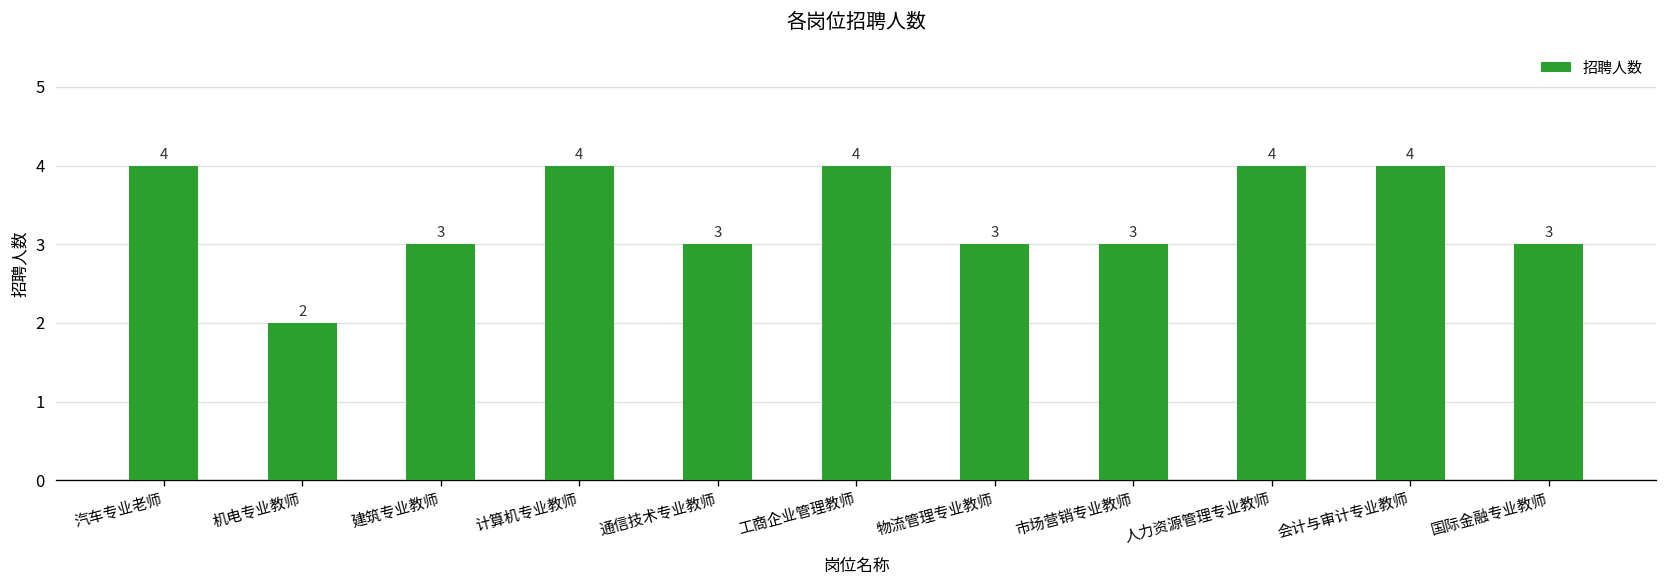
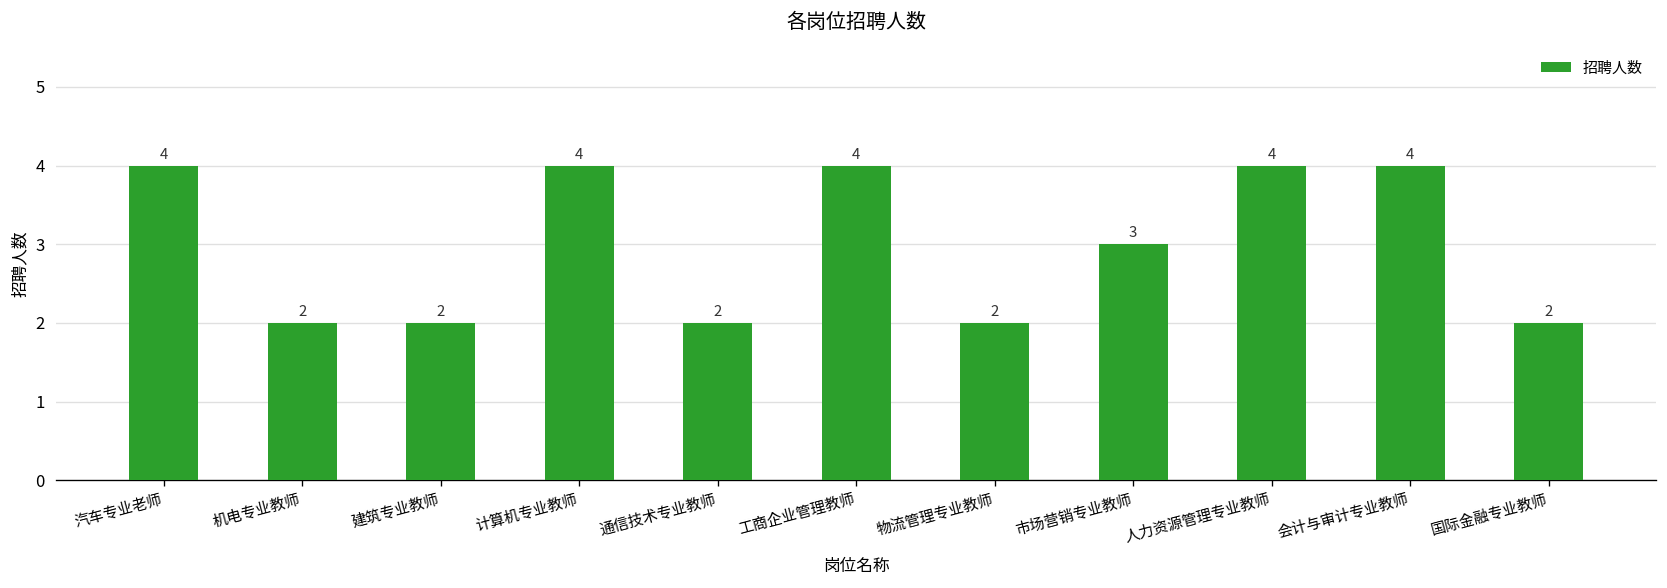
建筑专业教师: 3 -> 2
通信技术专业教师: 3 -> 2
物流管理专业教师: 3 -> 2
国际金融专业教师: 3 -> 2
